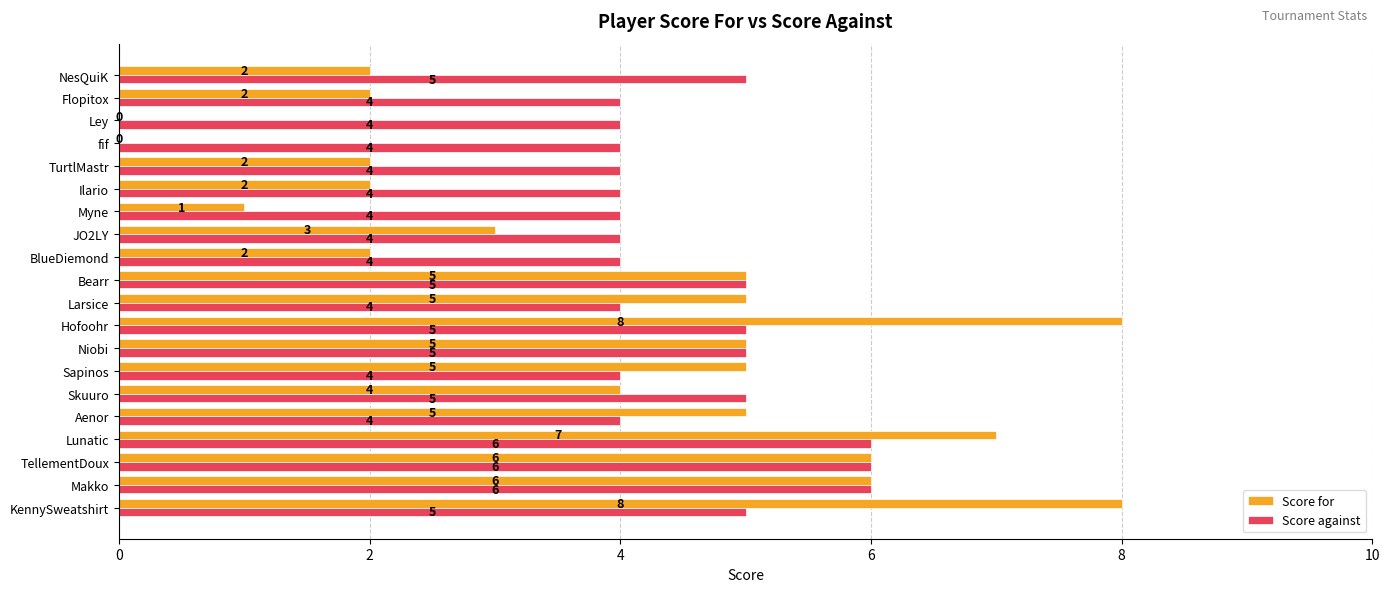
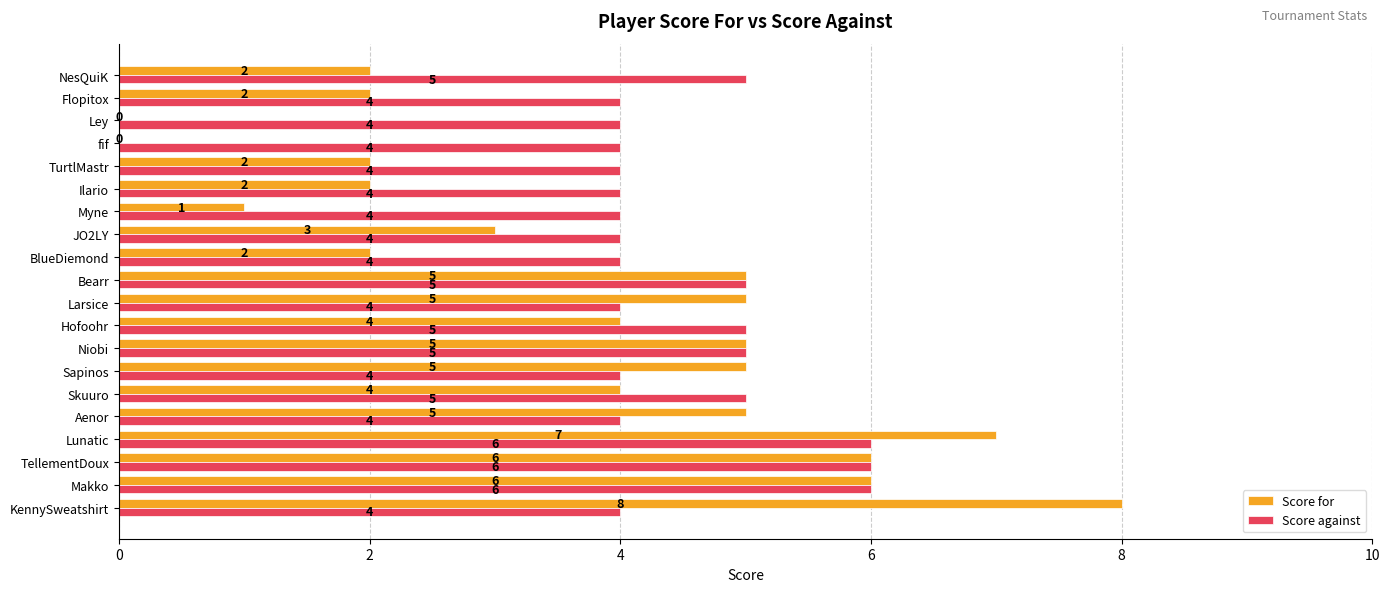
Score for, Hofoohr: 8 -> 4
Score against, KennySweatshirt: 5 -> 4
